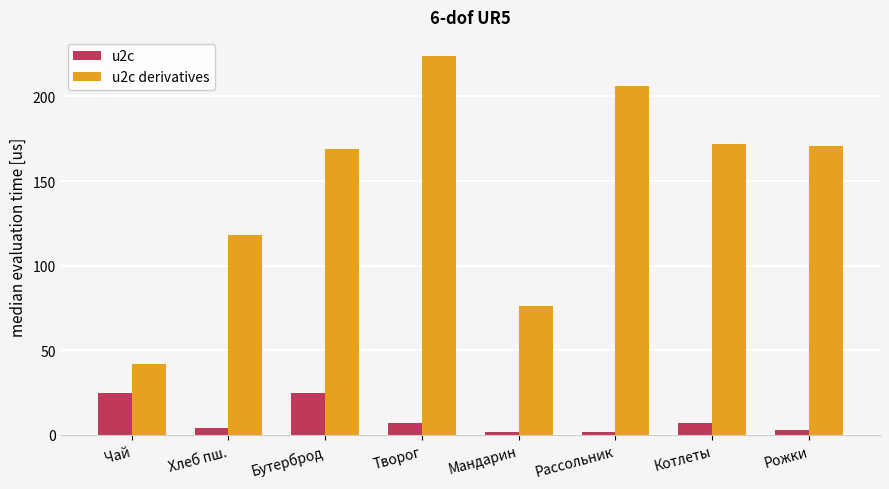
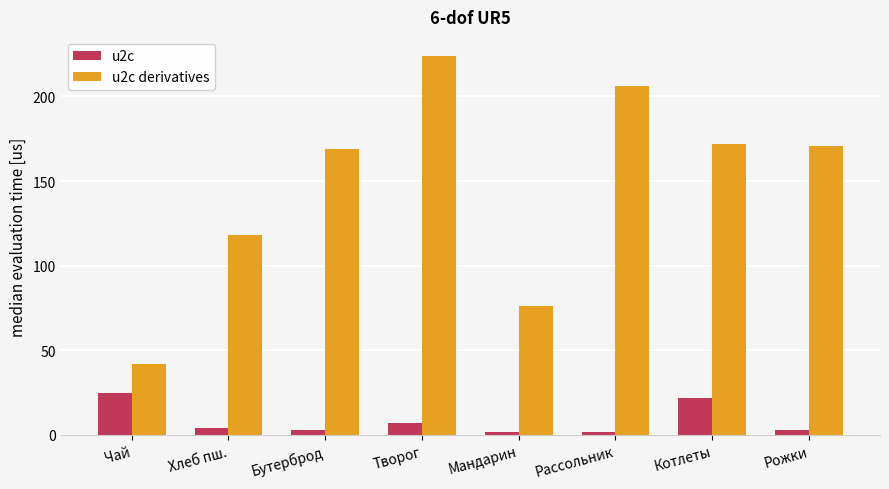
u2c, Бутерброд: 25 -> 3
u2c, Котлеты: 7 -> 22
